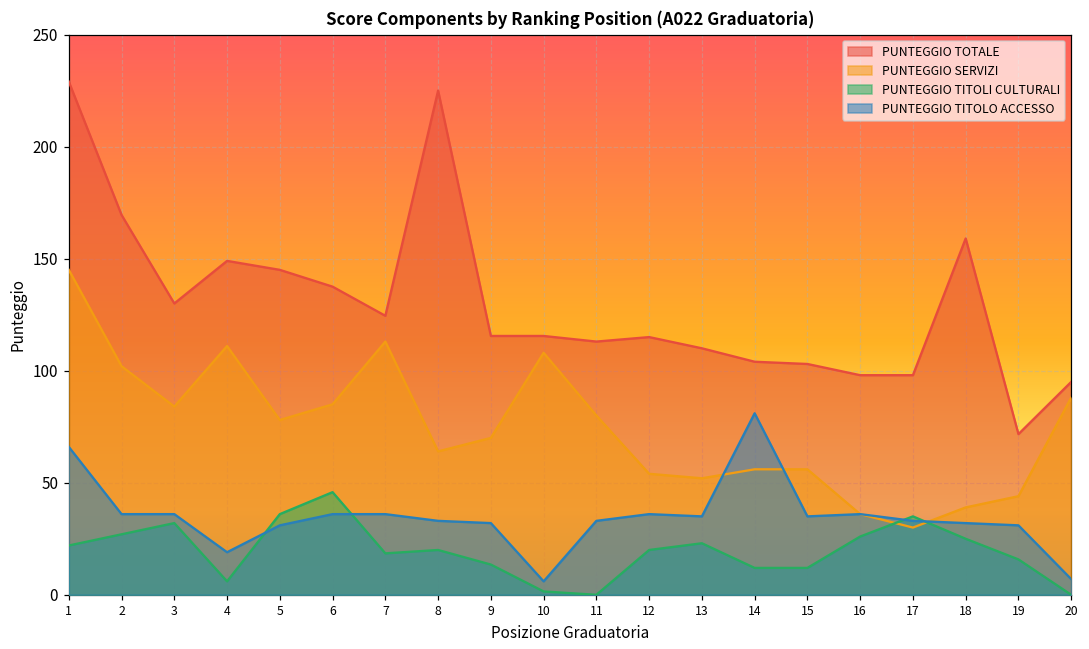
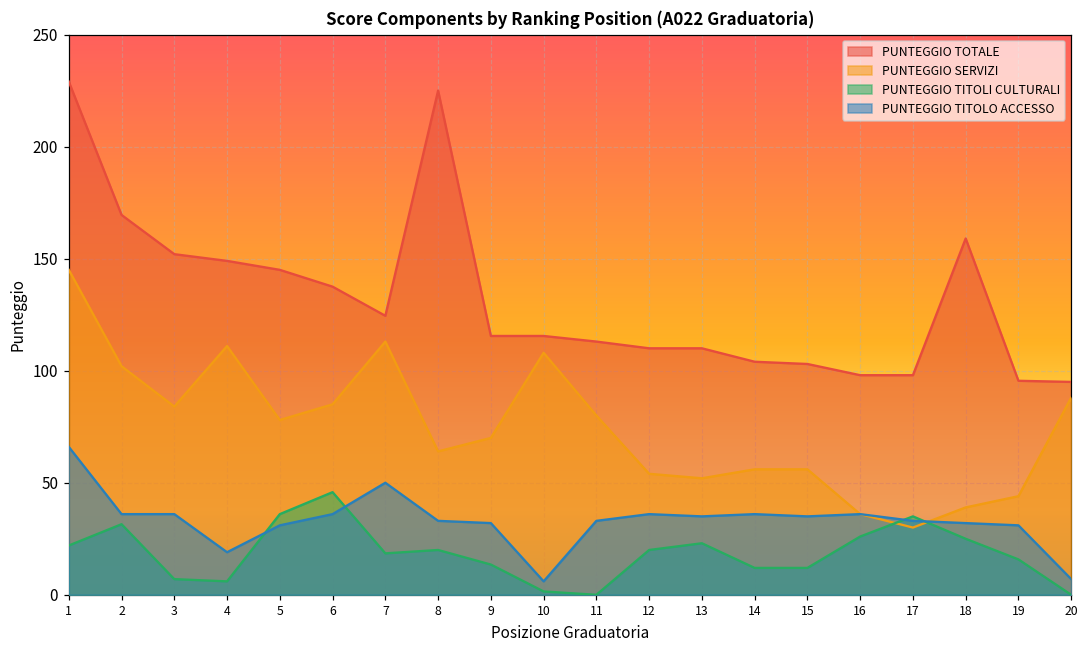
PUNTEGGIO TITOLI CULTURALI, 2: 27 -> 32
PUNTEGGIO TOTALE, 3: 130 -> 152
PUNTEGGIO TITOLI CULTURALI, 3: 32 -> 7
PUNTEGGIO TITOLO ACCESSO, 7: 36 -> 50
PUNTEGGIO TOTALE, 12: 115 -> 110
PUNTEGGIO TITOLO ACCESSO, 14: 81 -> 36
PUNTEGGIO TOTALE, 19: 72 -> 96
